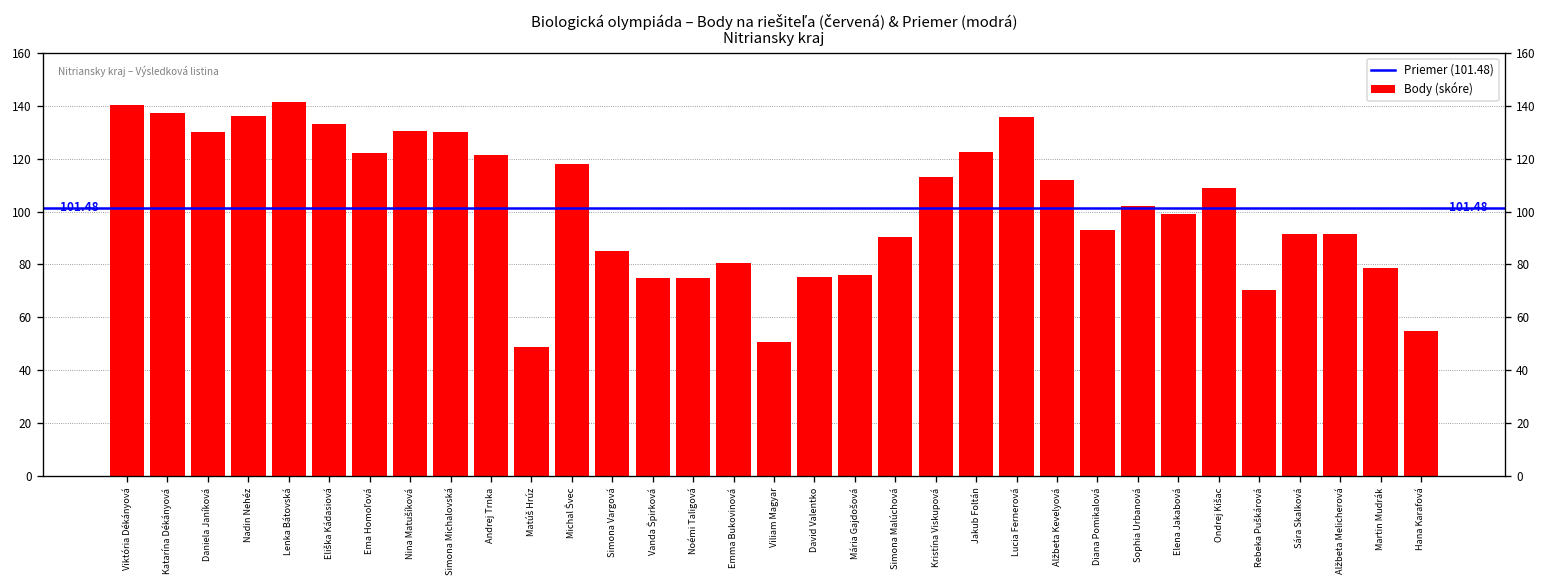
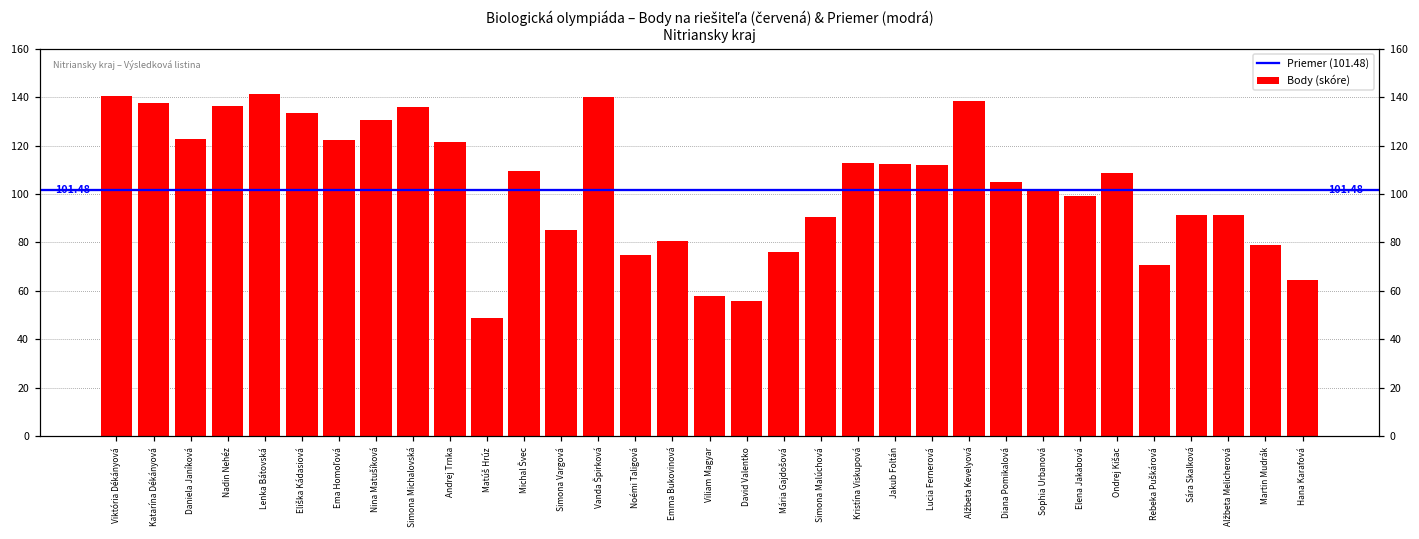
Daniela Janíková: 130 -> 123
Simona Michalovská: 130 -> 136
Michal Švec: 118 -> 110
Vanda Špirková: 75 -> 140
Viliam Magyar: 51 -> 58
David Valentko: 75 -> 56
Jakub Foltán: 122 -> 113
Lucia Fernerová: 136 -> 112
Alžbeta Kevelyová: 112 -> 138
Diana Pomikalová: 93 -> 105
Hana Karafová: 55 -> 65
